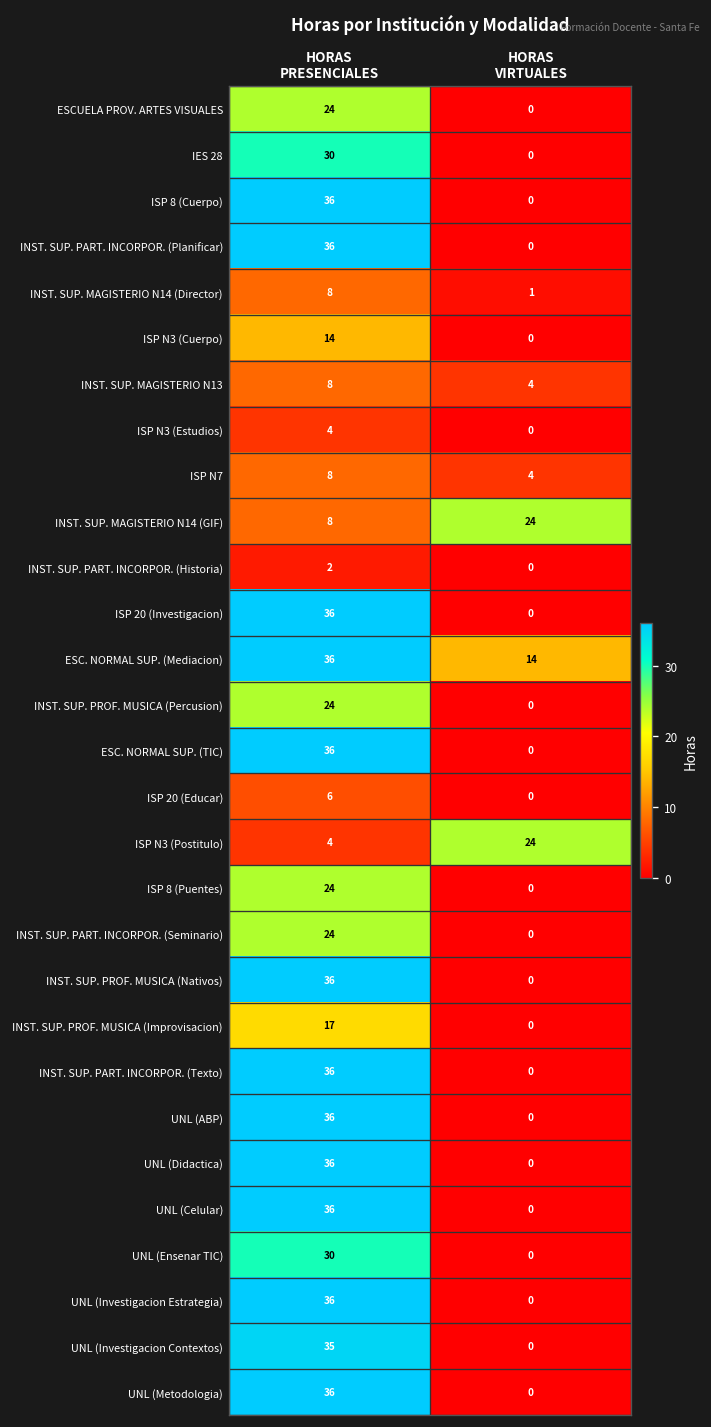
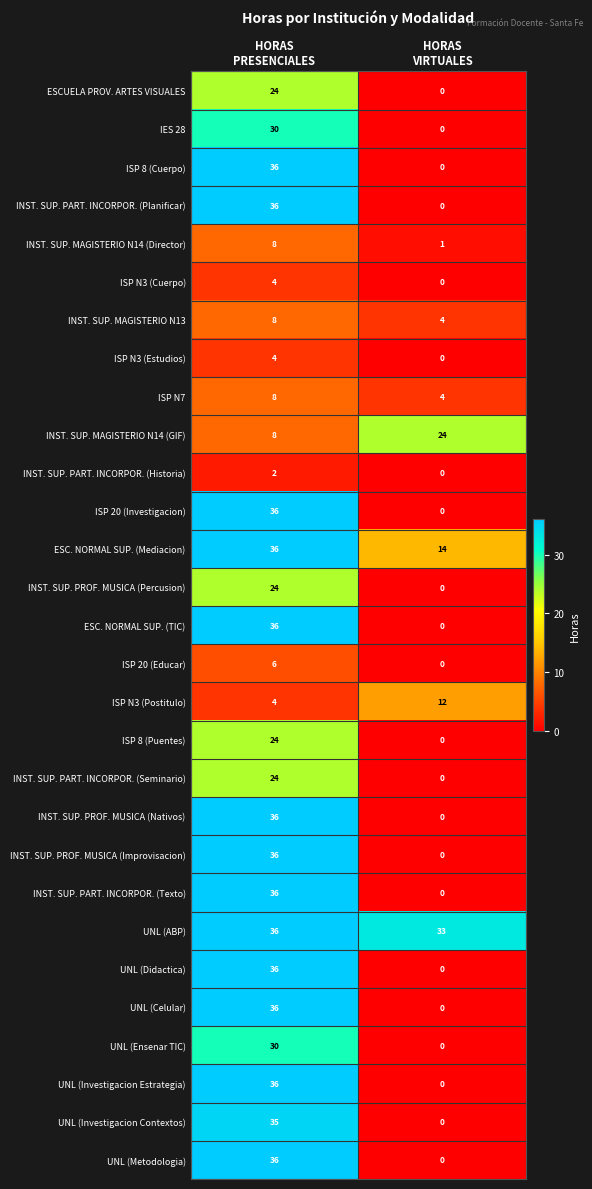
ISP N3 (Cuerpo), HORAS PRESENCIALES: 14 -> 4
ISP N3 (Postitulo), HORAS VIRTUALES: 24 -> 12
INST. SUP. PROF. MUSICA (Improvisacion), HORAS PRESENCIALES: 17 -> 36
UNL (ABP), HORAS VIRTUALES: 0 -> 33
